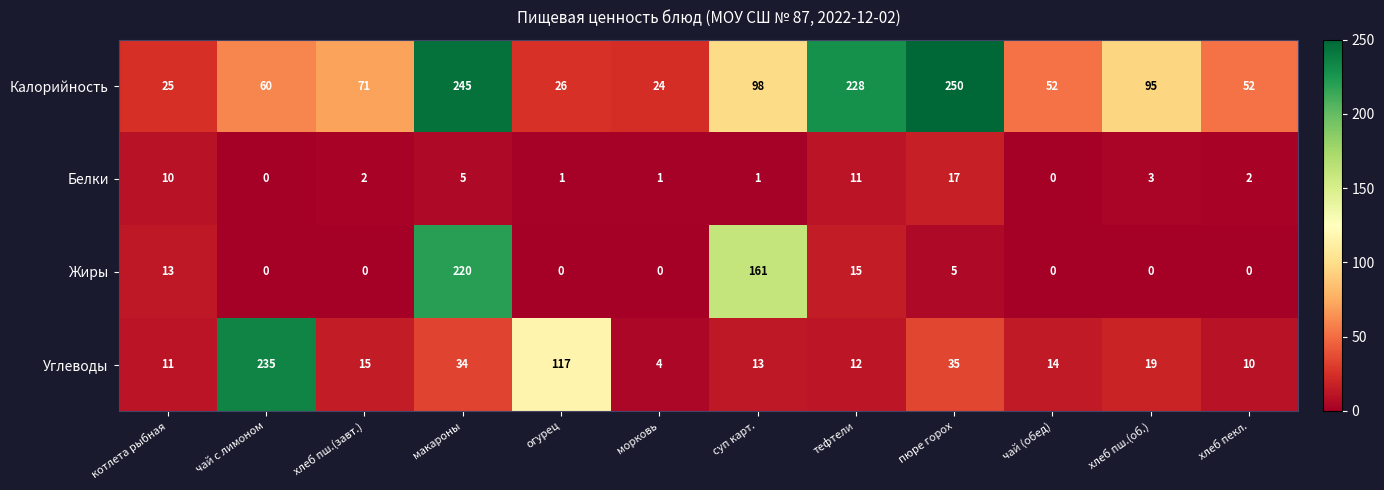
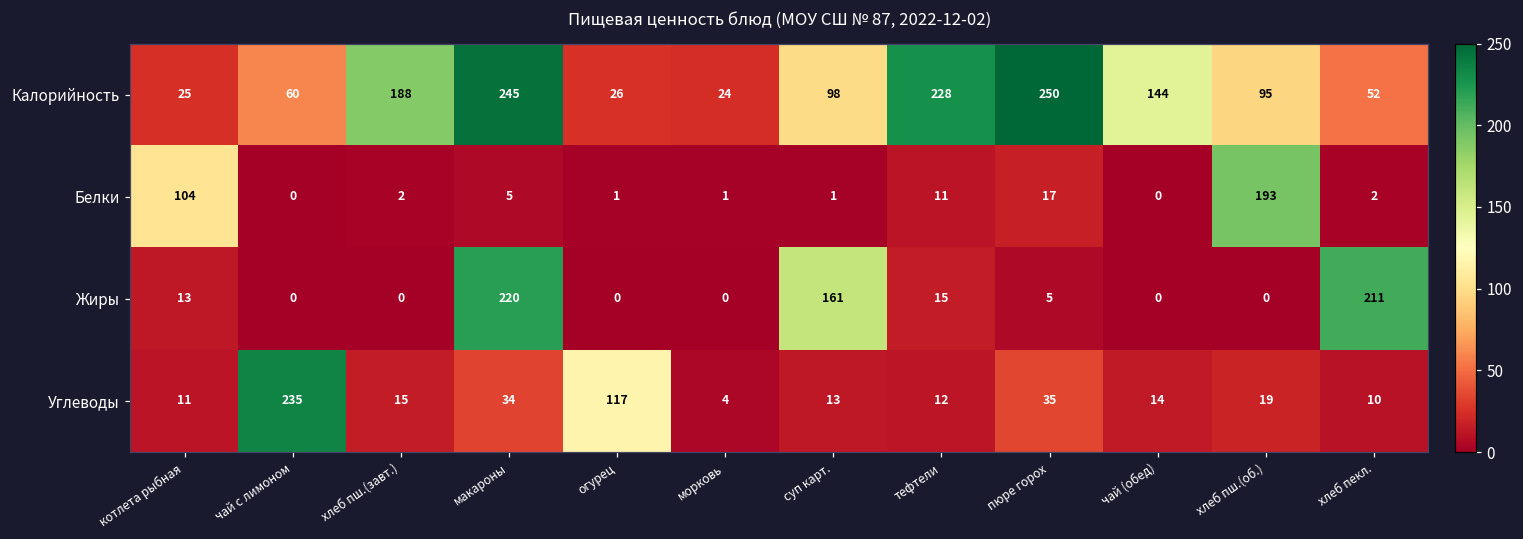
Калорийность, хлеб пш.(завт.): 71 -> 188
Калорийность, чай (обед): 52 -> 144
Белки, котлета рыбная: 10 -> 104
Белки, хлеб пш.(об.): 3 -> 193
Жиры, хлеб пекл.: 0 -> 211
